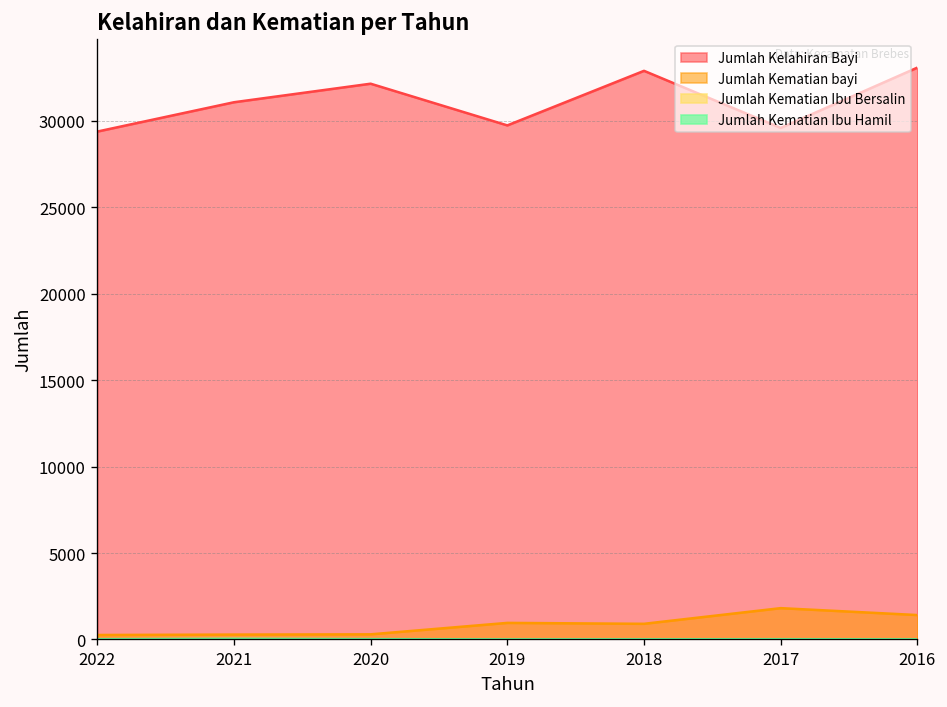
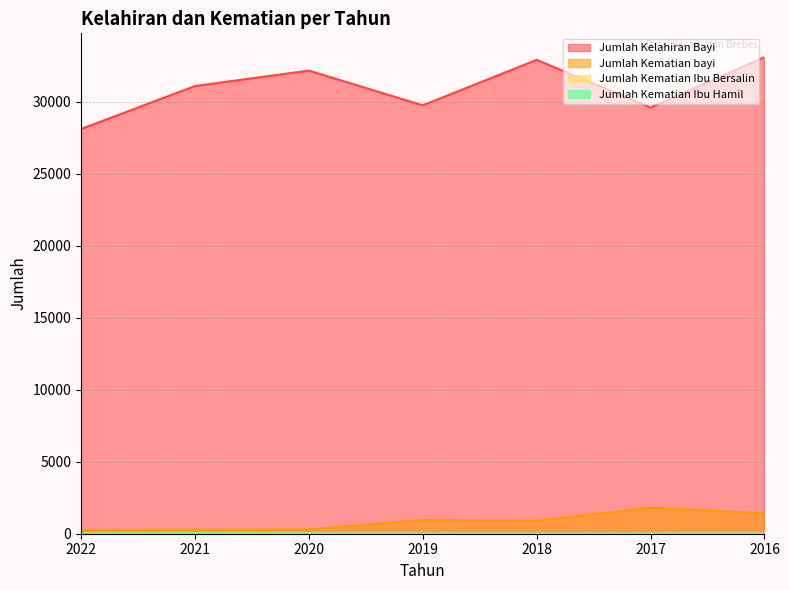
Jumlah Kelahiran Bayi, 2022: 29400 -> 28100
